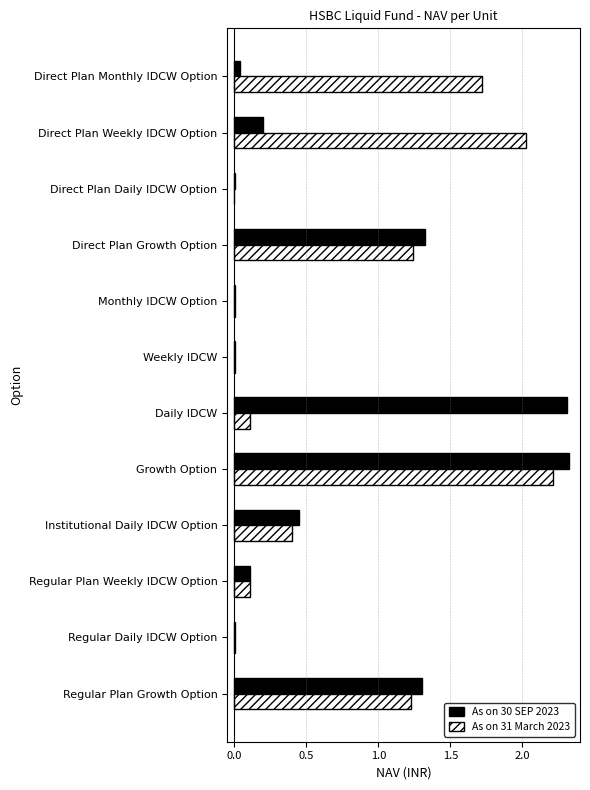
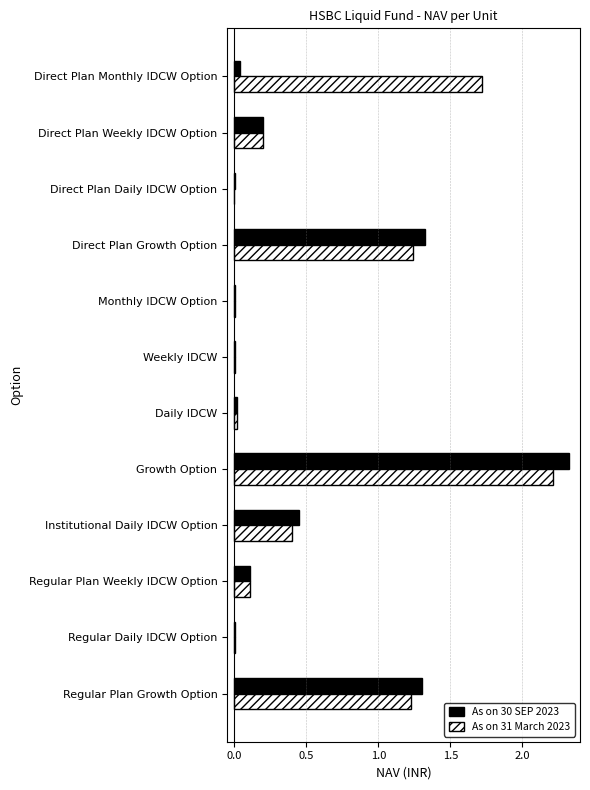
As on 31 March 2023, Direct Plan Weekly IDCW Option: 2.03 -> 0.20
As on 30 SEP 2023, Daily IDCW: 2.31 -> 0.02
As on 31 March 2023, Daily IDCW: 0.11 -> 0.02
